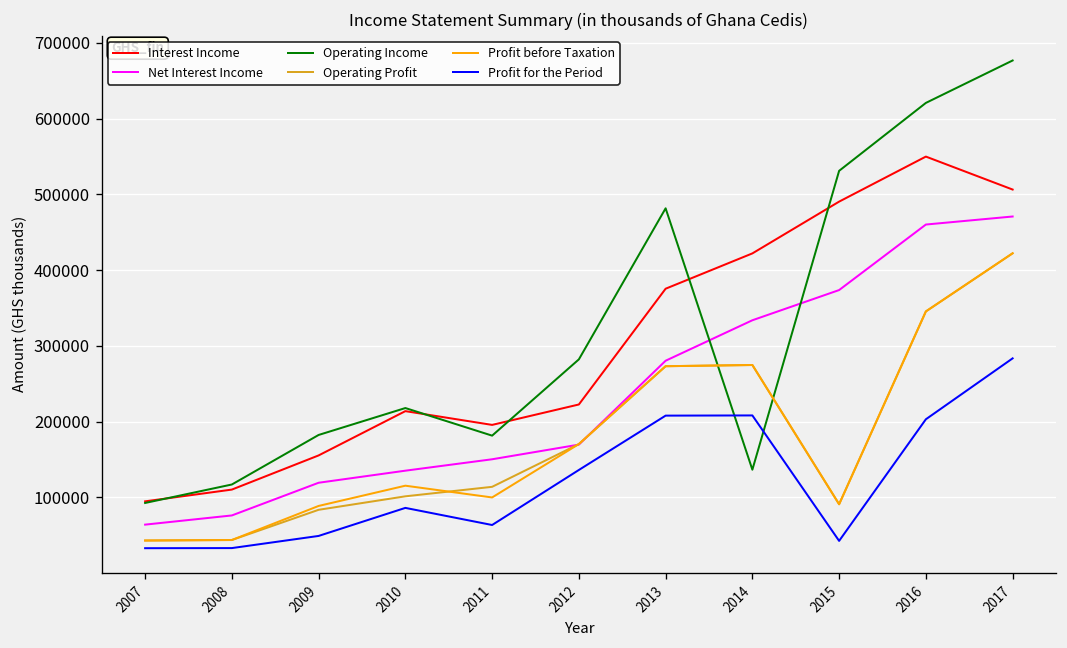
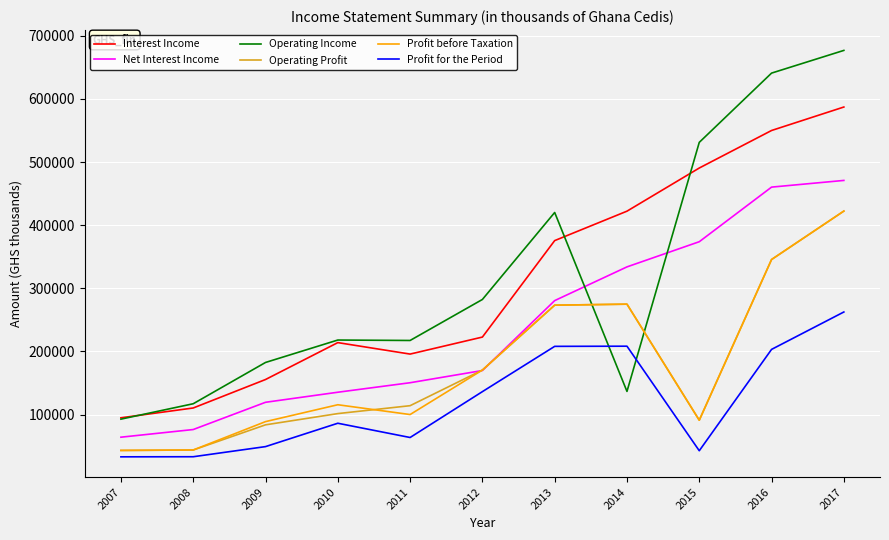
Operating Income, 2011: 180000 -> 220000
Operating Income, 2013: 480000 -> 420000
Operating Income, 2016: 620000 -> 640000
Interest Income, 2017: 510000 -> 590000
Profit for the Period, 2017: 280000 -> 260000
